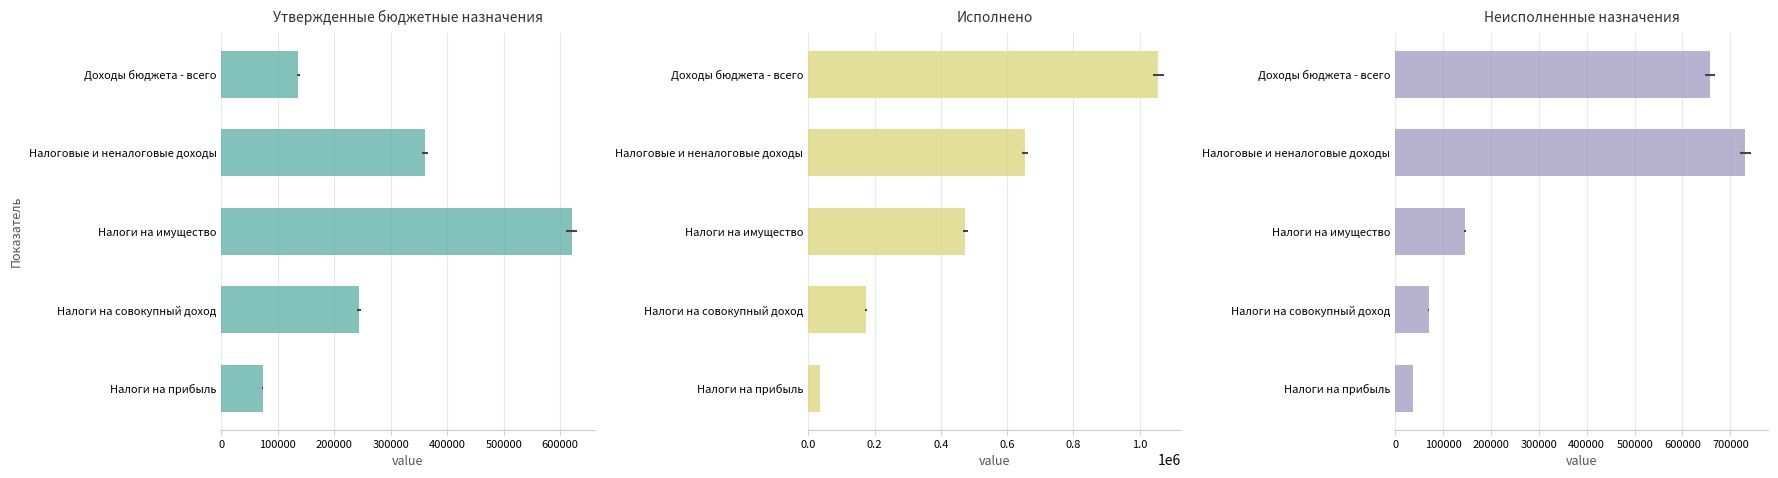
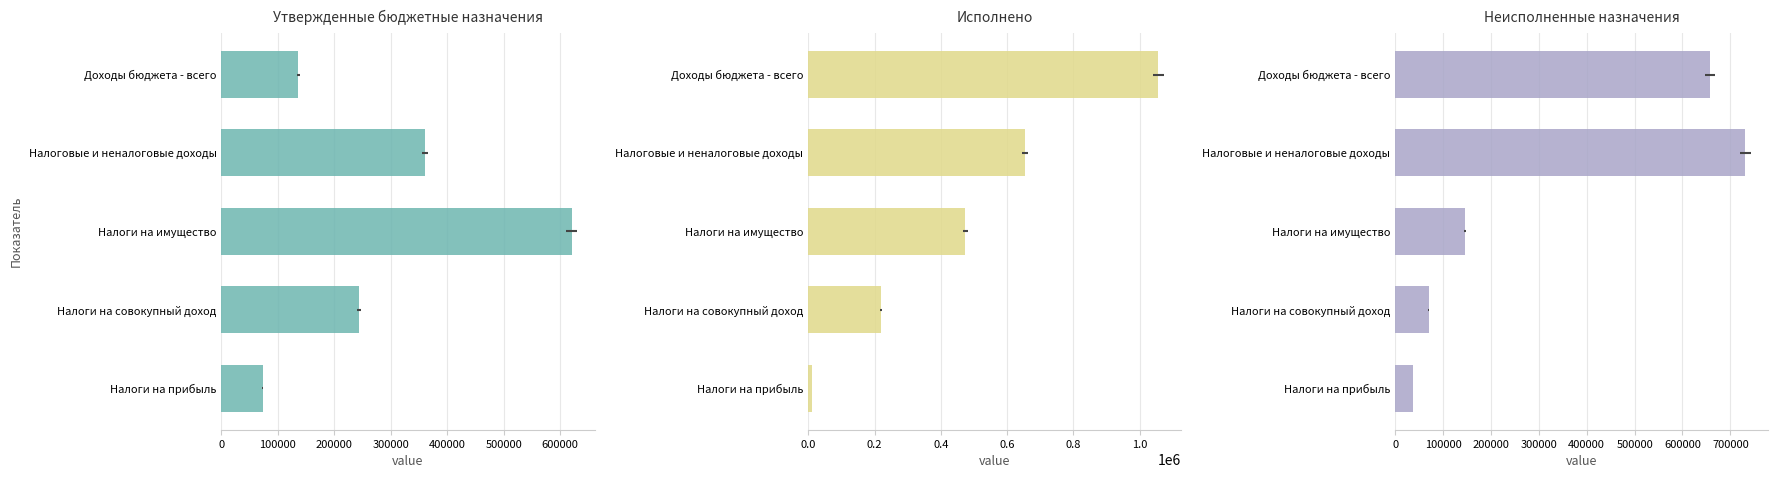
Исполнено, Налоги на совокупный доход: 170000 -> 220000
Исполнено, Налоги на прибыль: 40000 -> 10000
